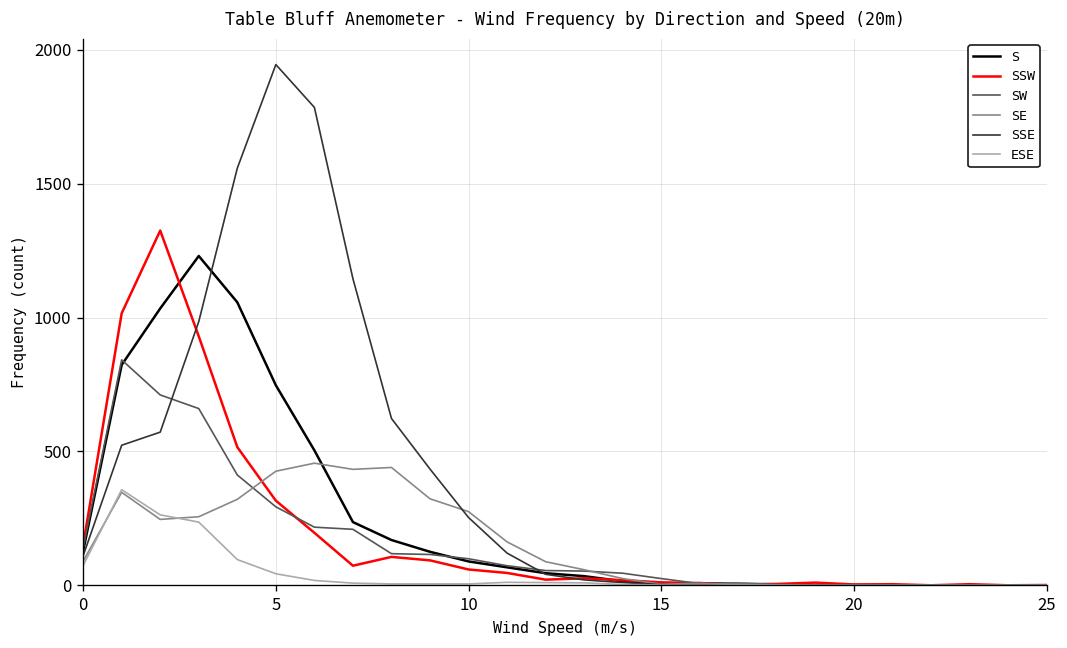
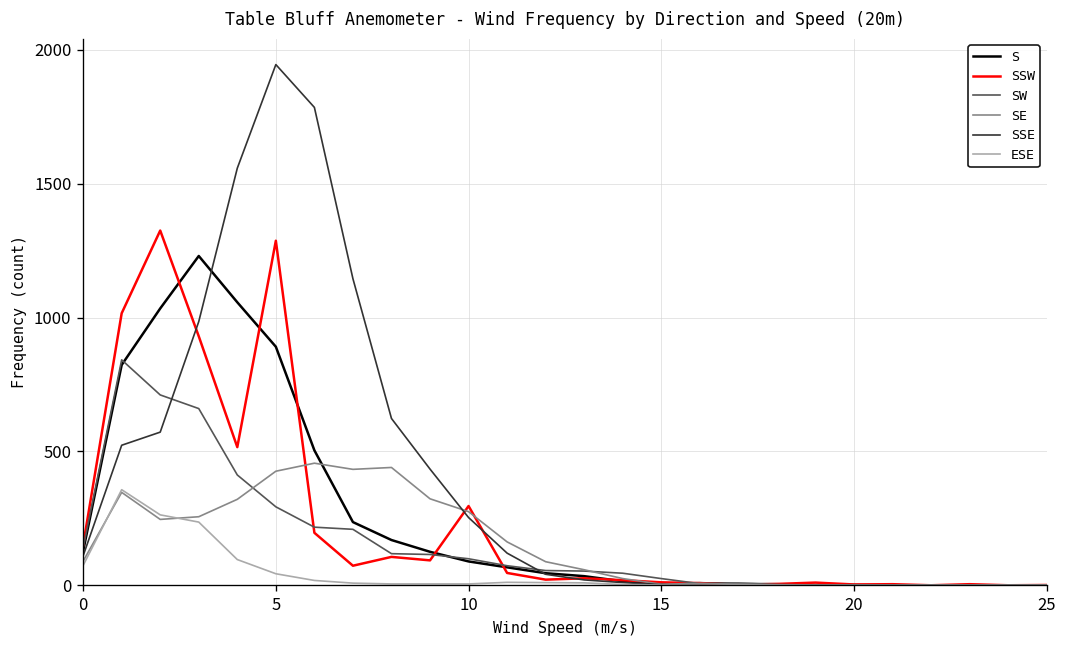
S, 5: 750 -> 890
SSW, 5: 320 -> 1290
SSW, 10: 60 -> 300
